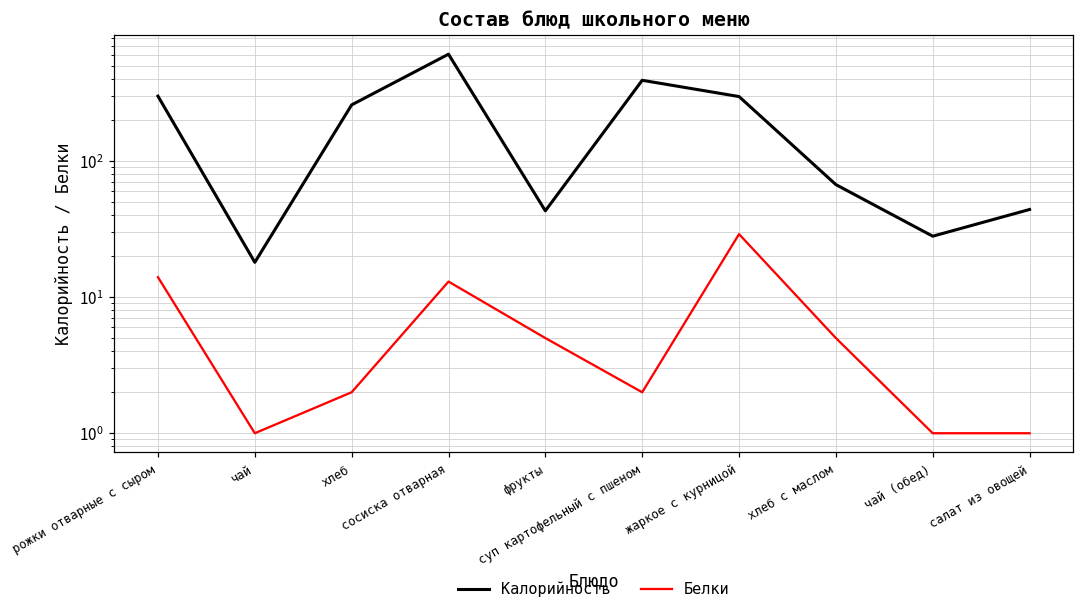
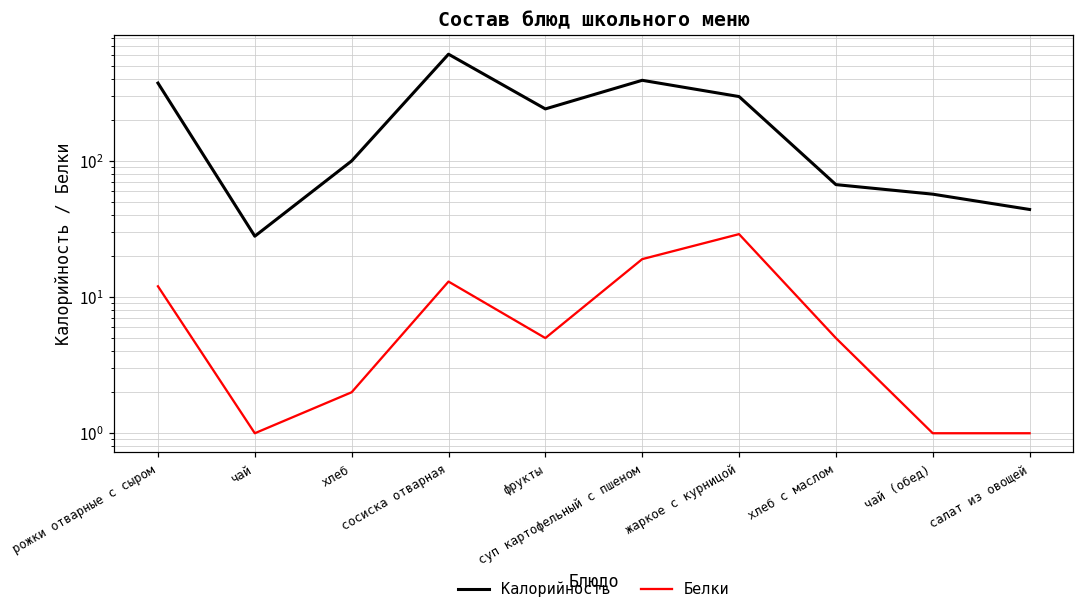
Калорийность, рожки отварные с сыром: 300 -> 370
Белки, рожки отварные с сыром: 14 -> 12
Калорийность, чай: 18 -> 28
Калорийность, хлеб: 260 -> 100
Калорийность, фрукты: 43 -> 240
Белки, суп картофельный с пшеном: 2 -> 19
Калорийность, чай (обед): 28 -> 60
